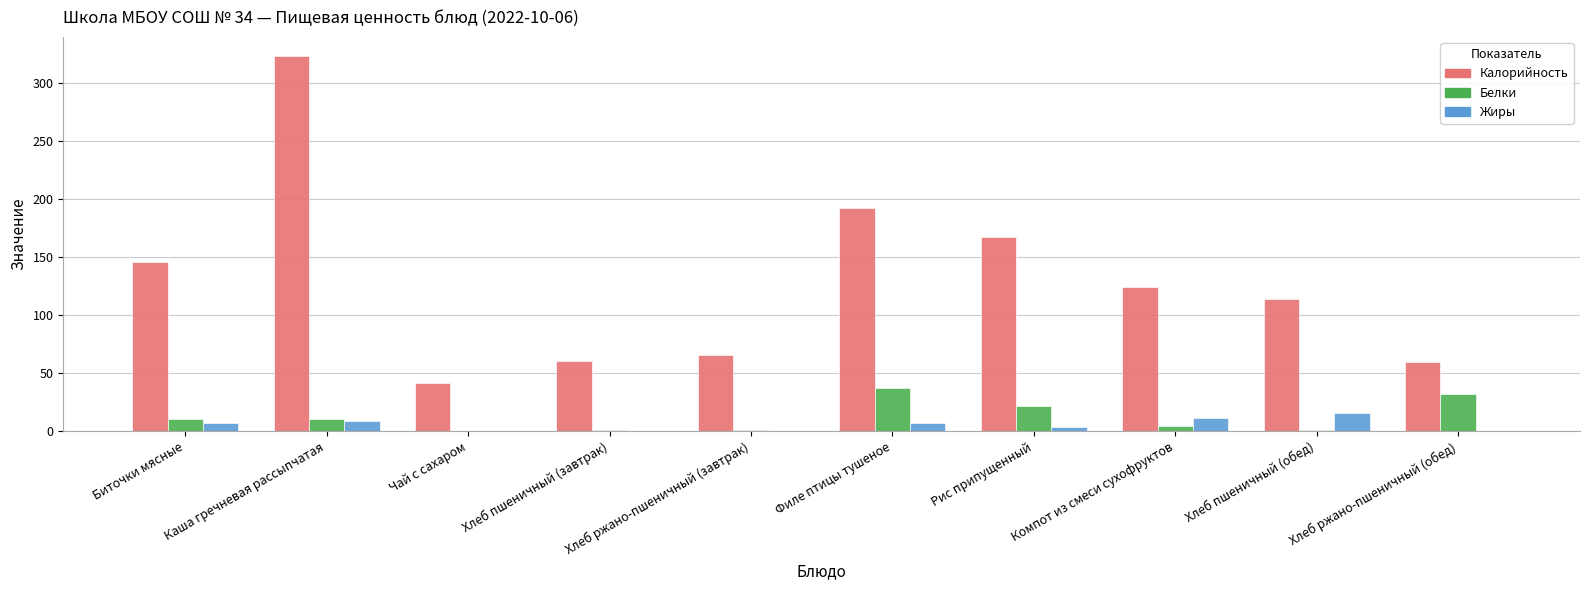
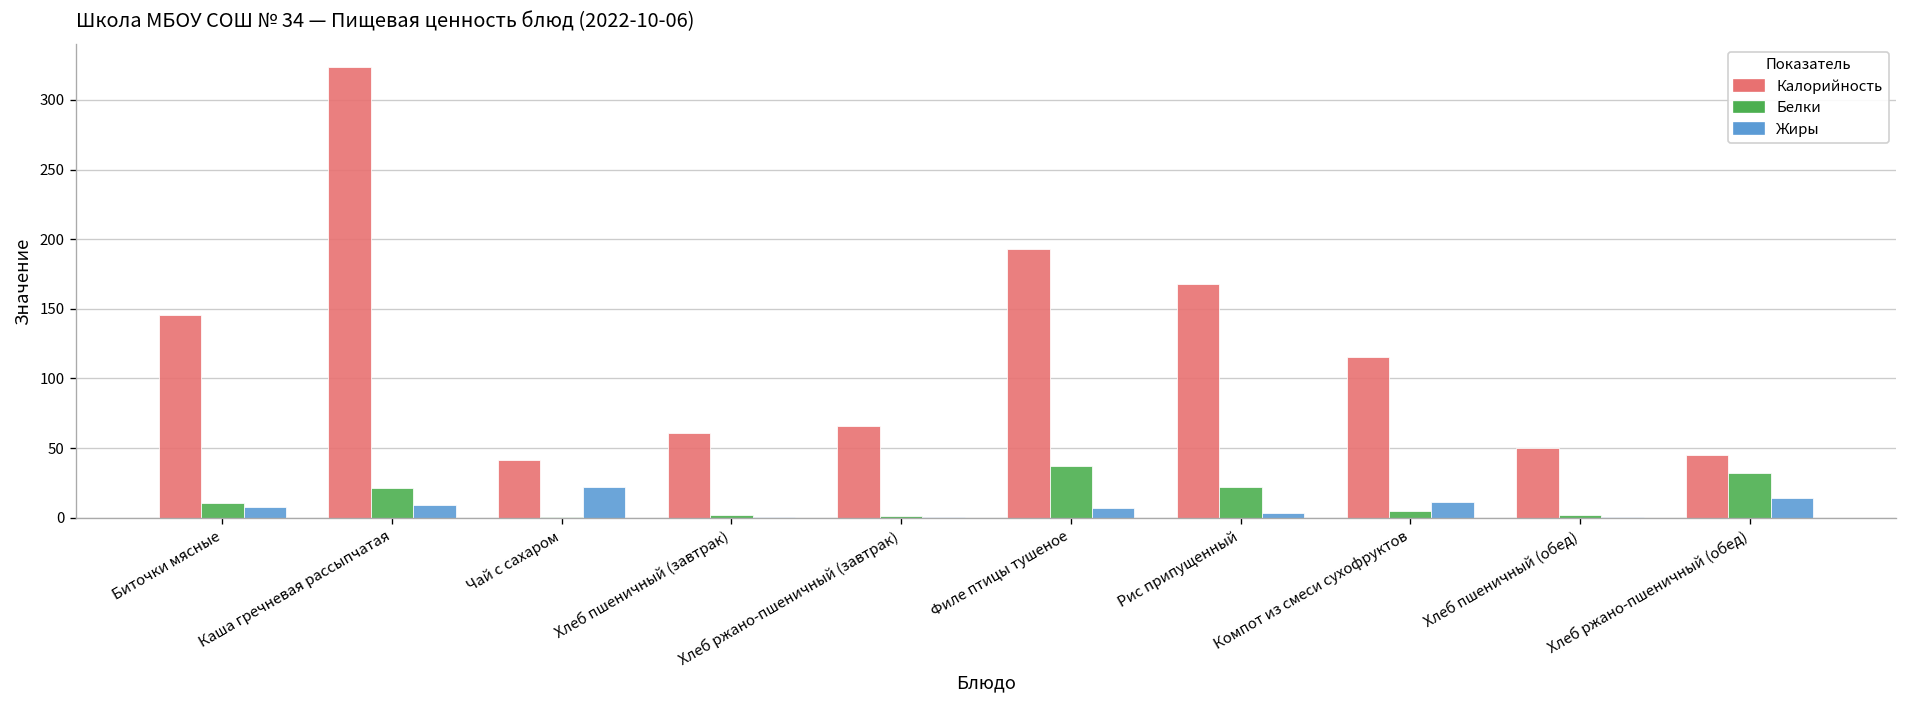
Белки, Каша гречневая рассыпчатая: 11 -> 21
Жиры, Чай с сахаром: 0 -> 22
Калорийность, Компот из смеси сухофруктов: 125 -> 115
Калорийность, Хлеб пшеничный (обед): 114 -> 50
Жиры, Хлеб пшеничный (обед): 16 -> 0
Калорийность, Хлеб ржано-пшеничный (обед): 60 -> 45
Жиры, Хлеб ржано-пшеничный (обед): 0 -> 14
